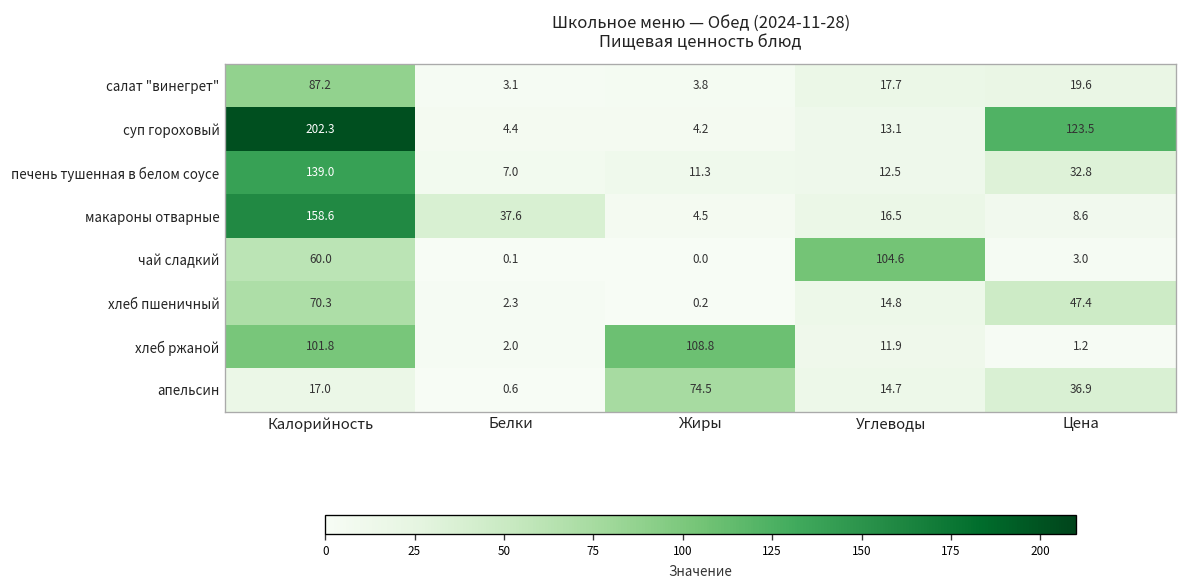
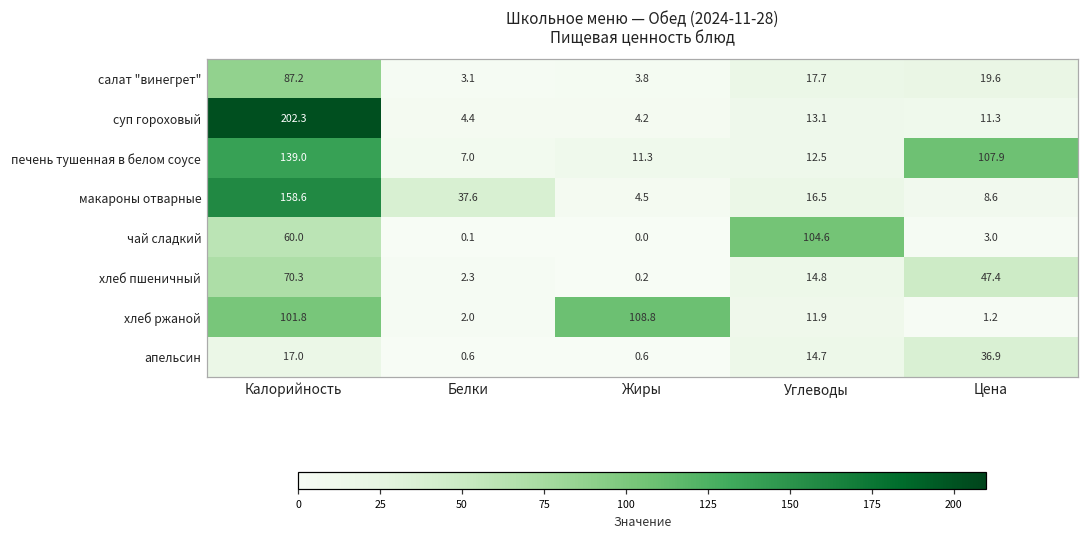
суп гороховый, Цена: 123.5 -> 11.3
печень тушенная в белом соусе, Цена: 32.8 -> 107.9
апельсин, Жиры: 74.5 -> 0.6
